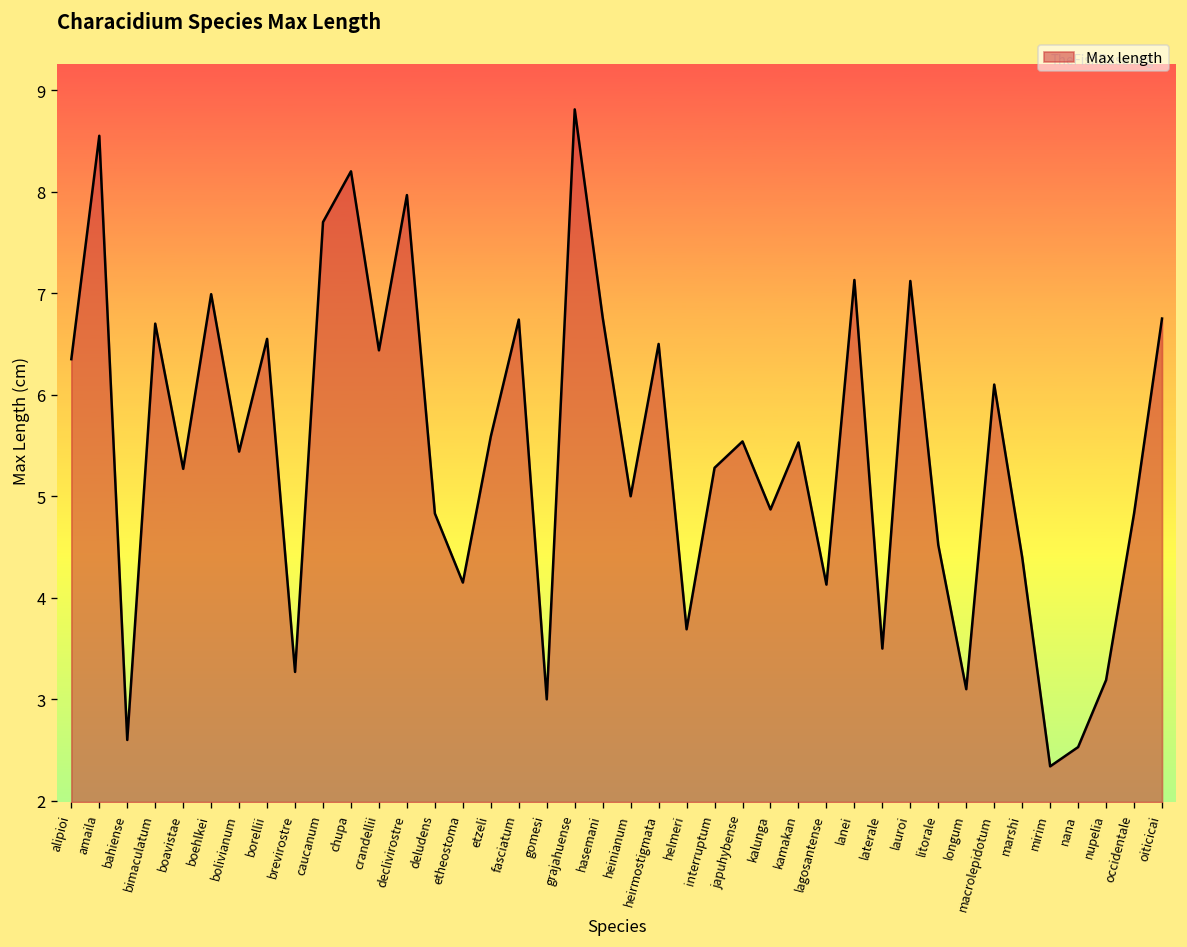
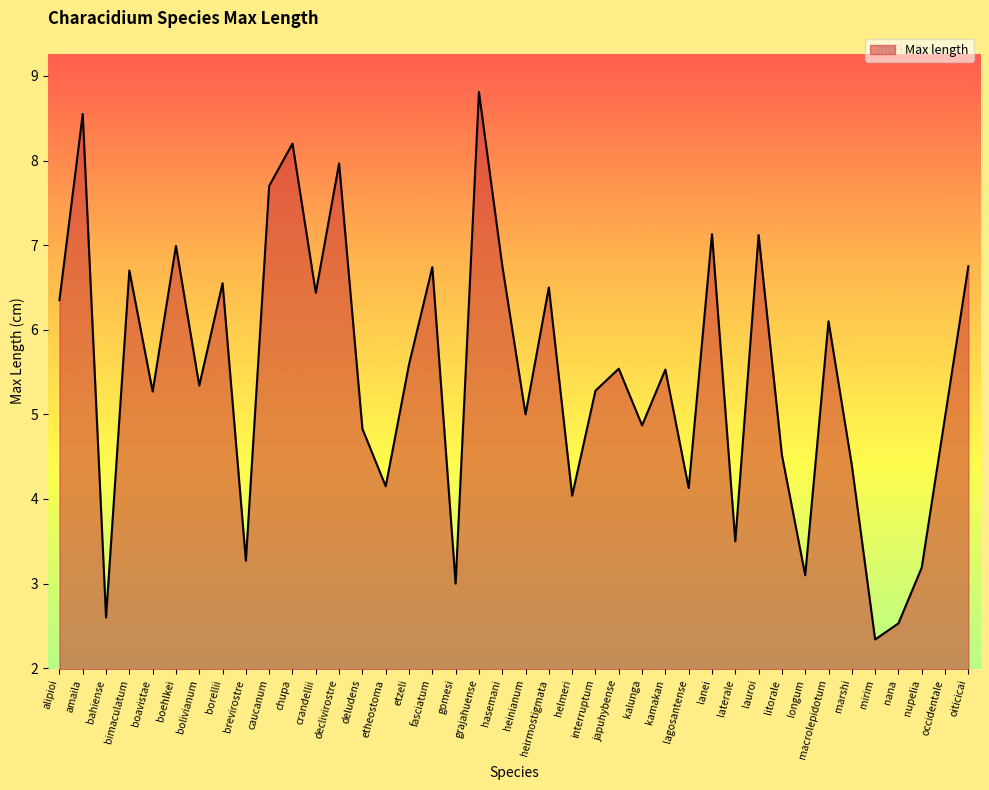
bolivianum: 5.4 -> 5.3
helmeri: 3.7 -> 4.0
occidentale: 4.8 -> 5.0
